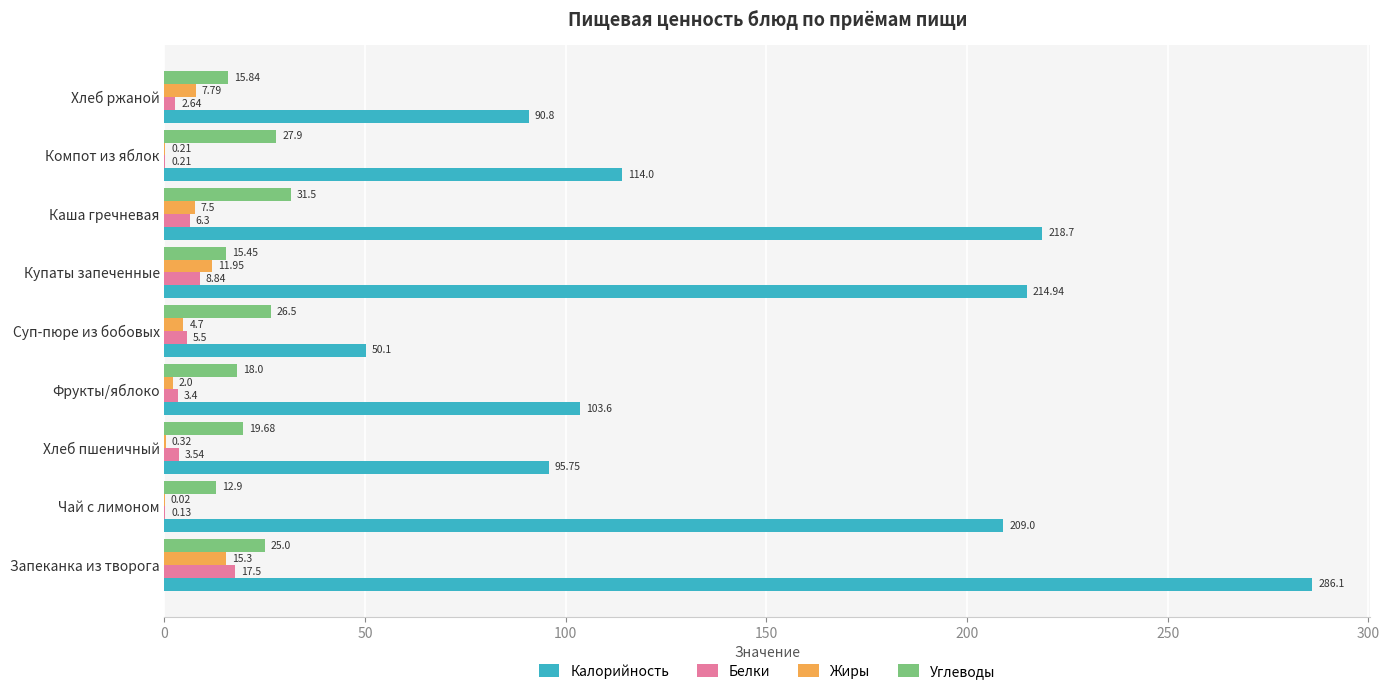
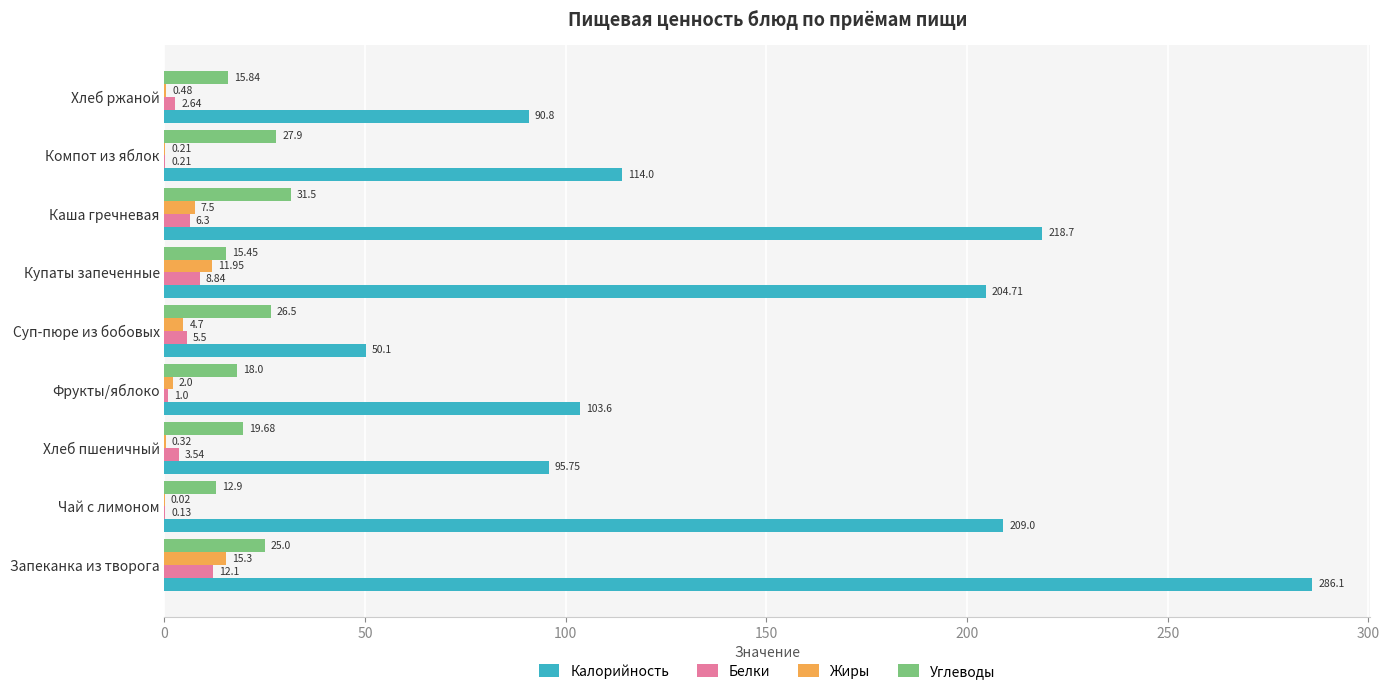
Жиры, Хлеб ржаной: 7.79 -> 0.48
Калорийность, Купаты запеченные: 214.94 -> 204.71
Белки, Фрукты/яблоко: 3.4 -> 1.0
Белки, Запеканка из творога: 17.5 -> 12.1
